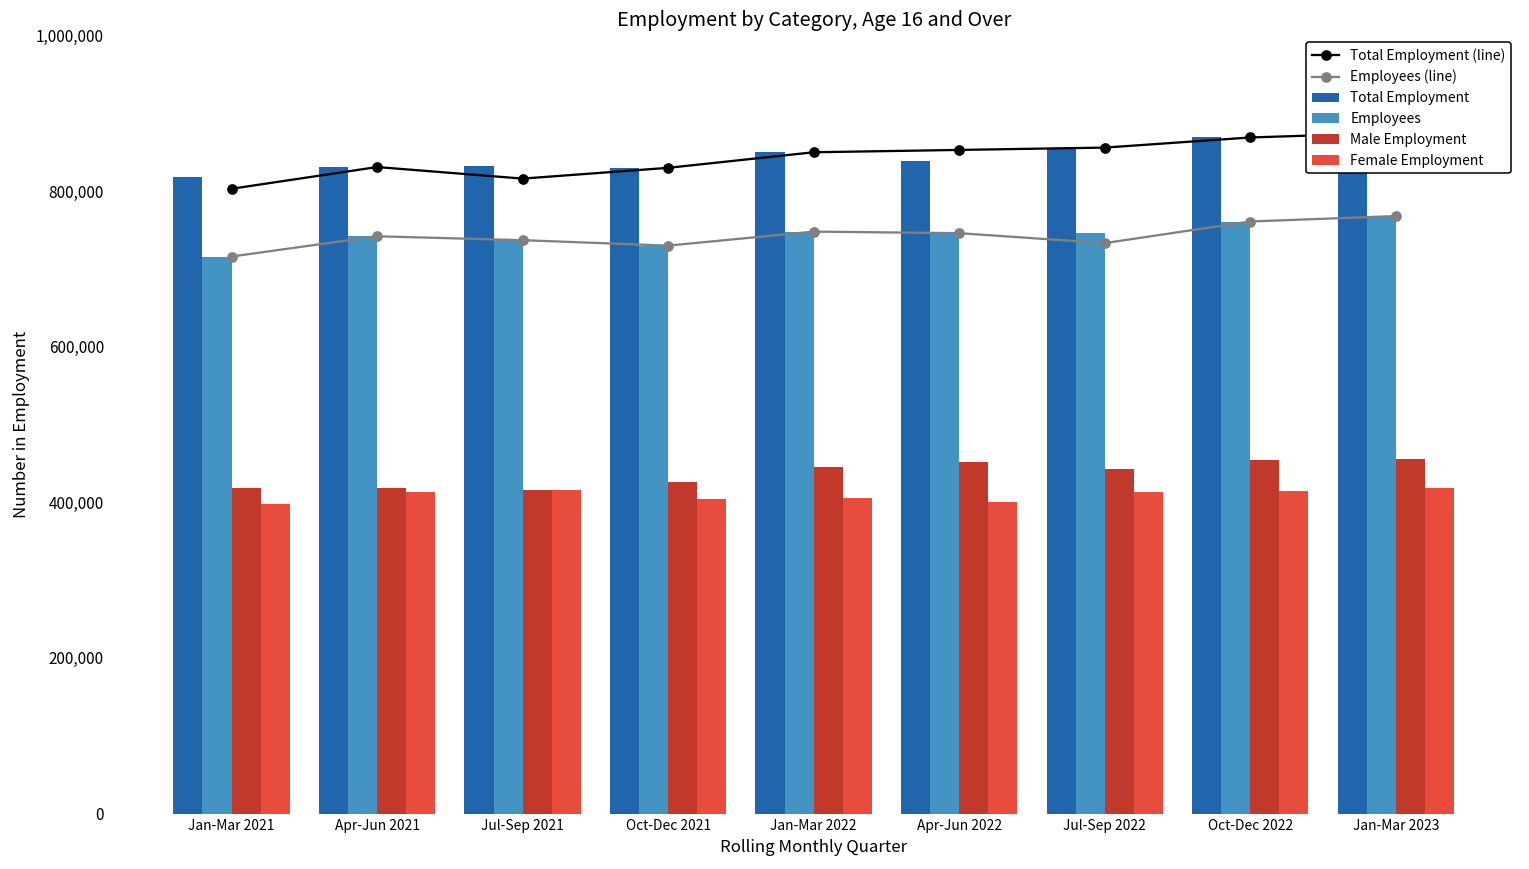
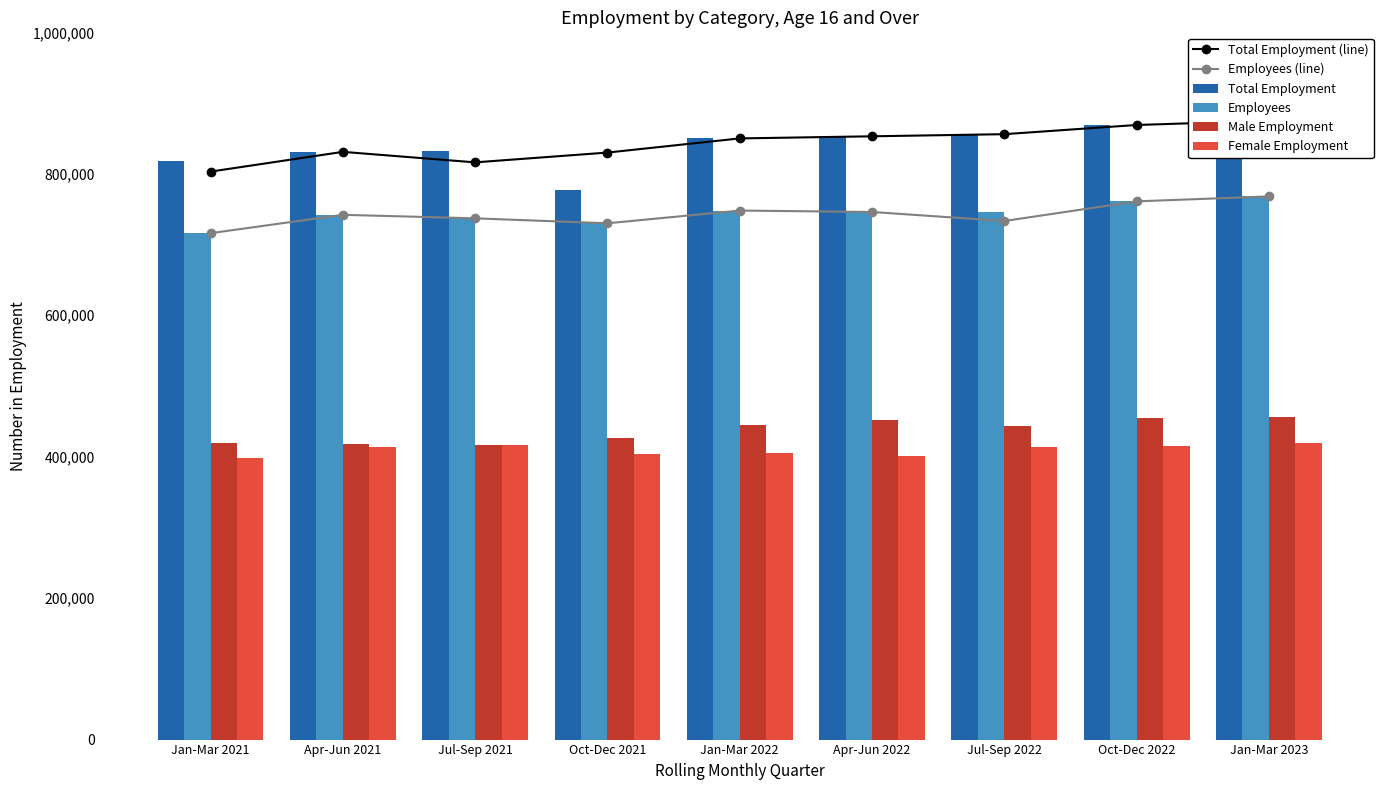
Total Employment, Oct-Dec 2021: 830,000 -> 780,000
Total Employment, Apr-Jun 2022: 840,000 -> 850,000
